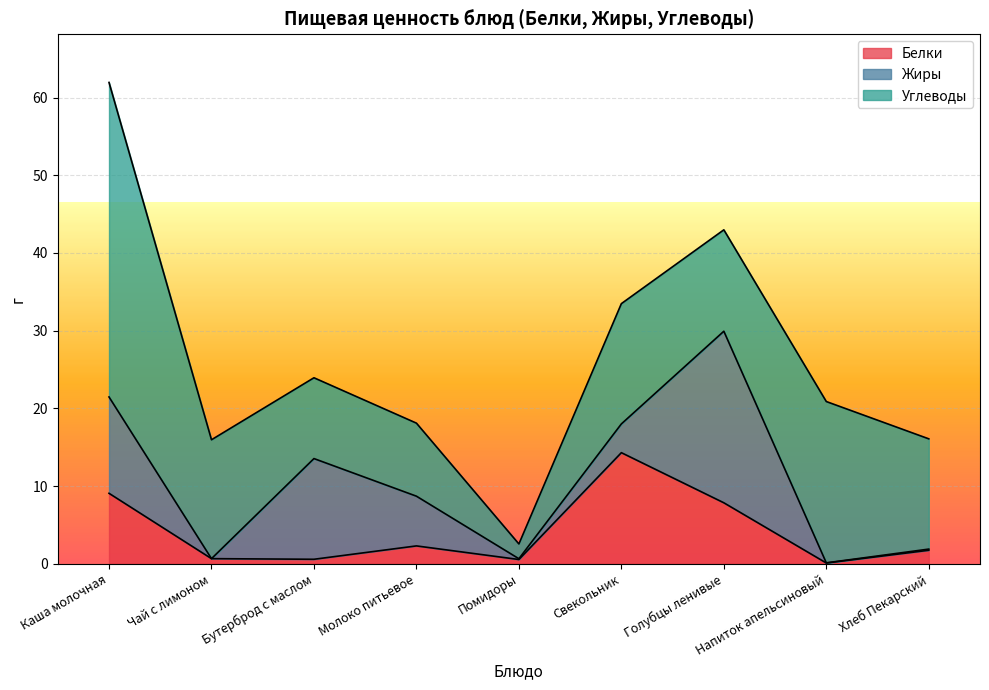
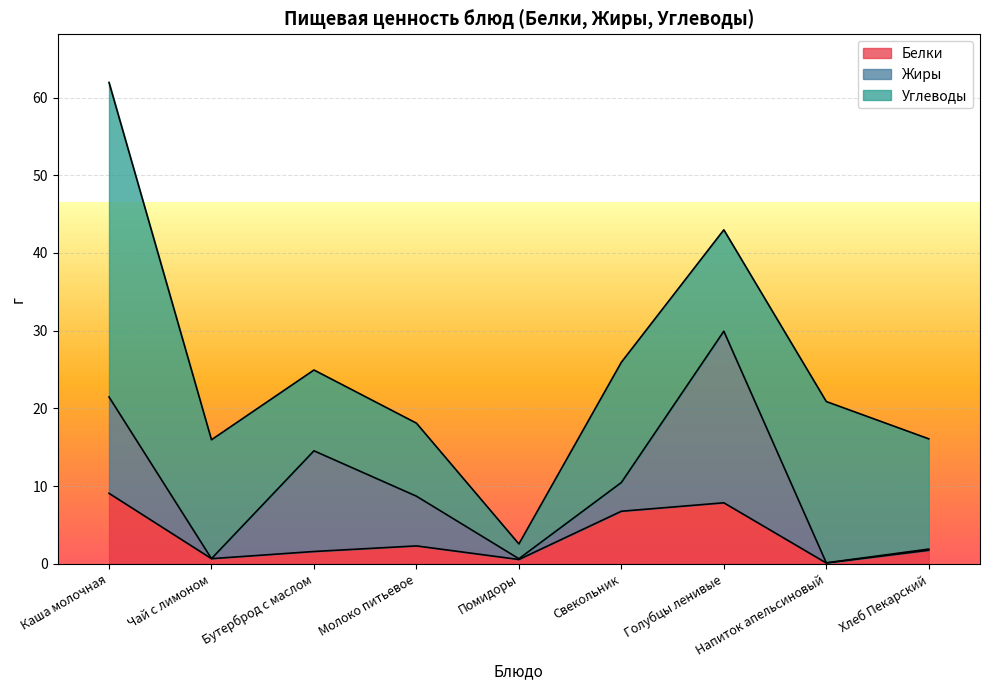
Белки, Бутерброд с маслом: 1 -> 2
Белки, Свекольник: 14 -> 7
